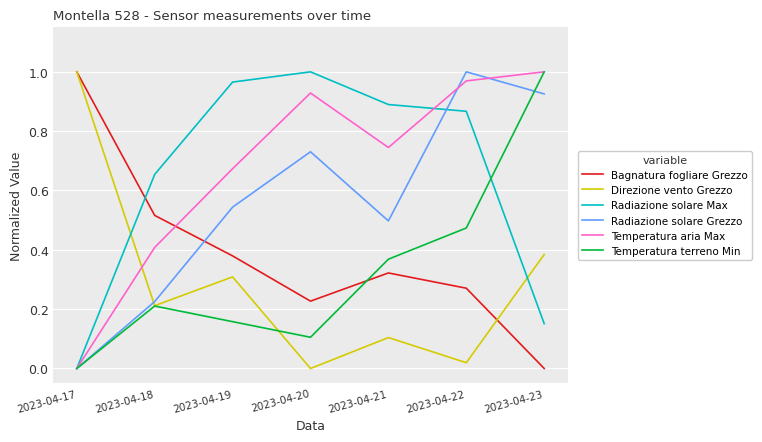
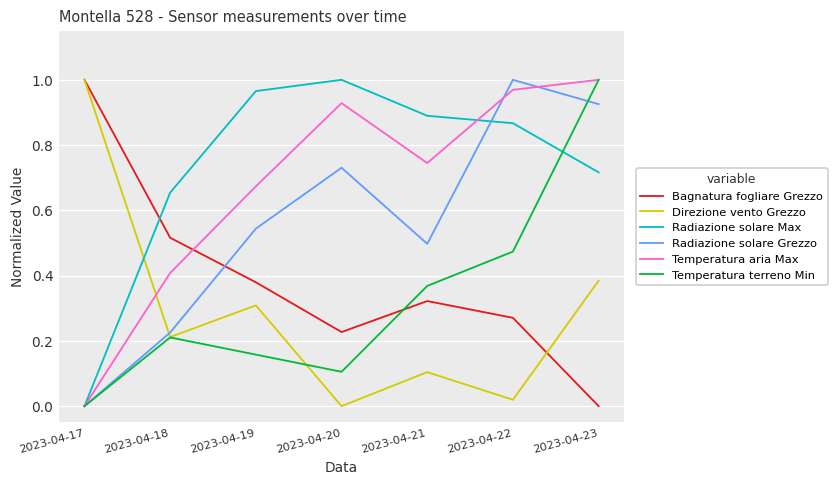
Radiazione solare Max, 2023-04-23: 0.15 -> 0.72
